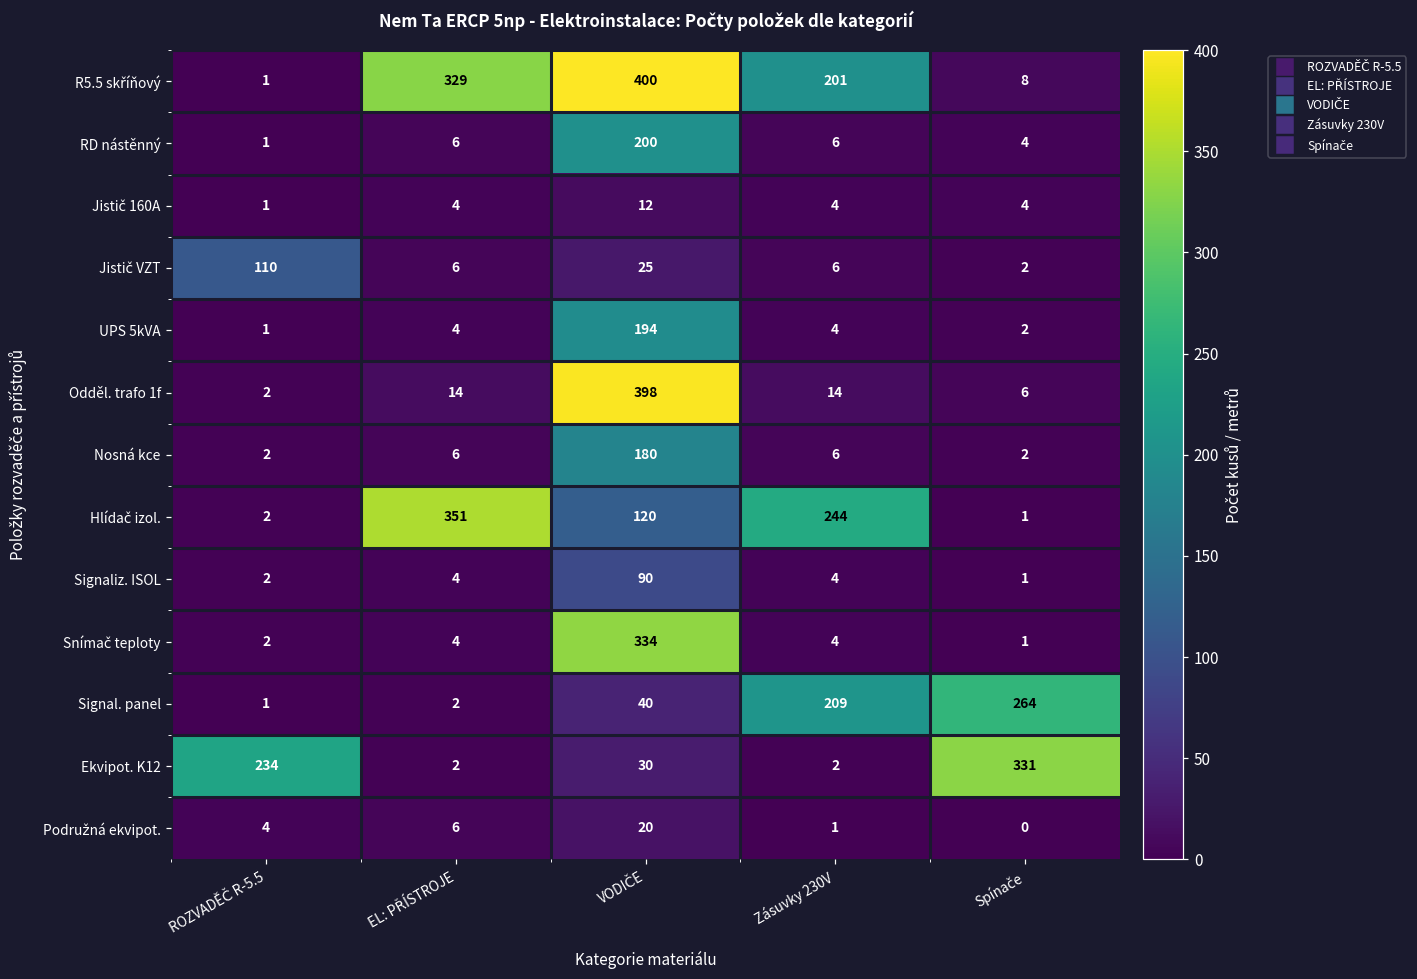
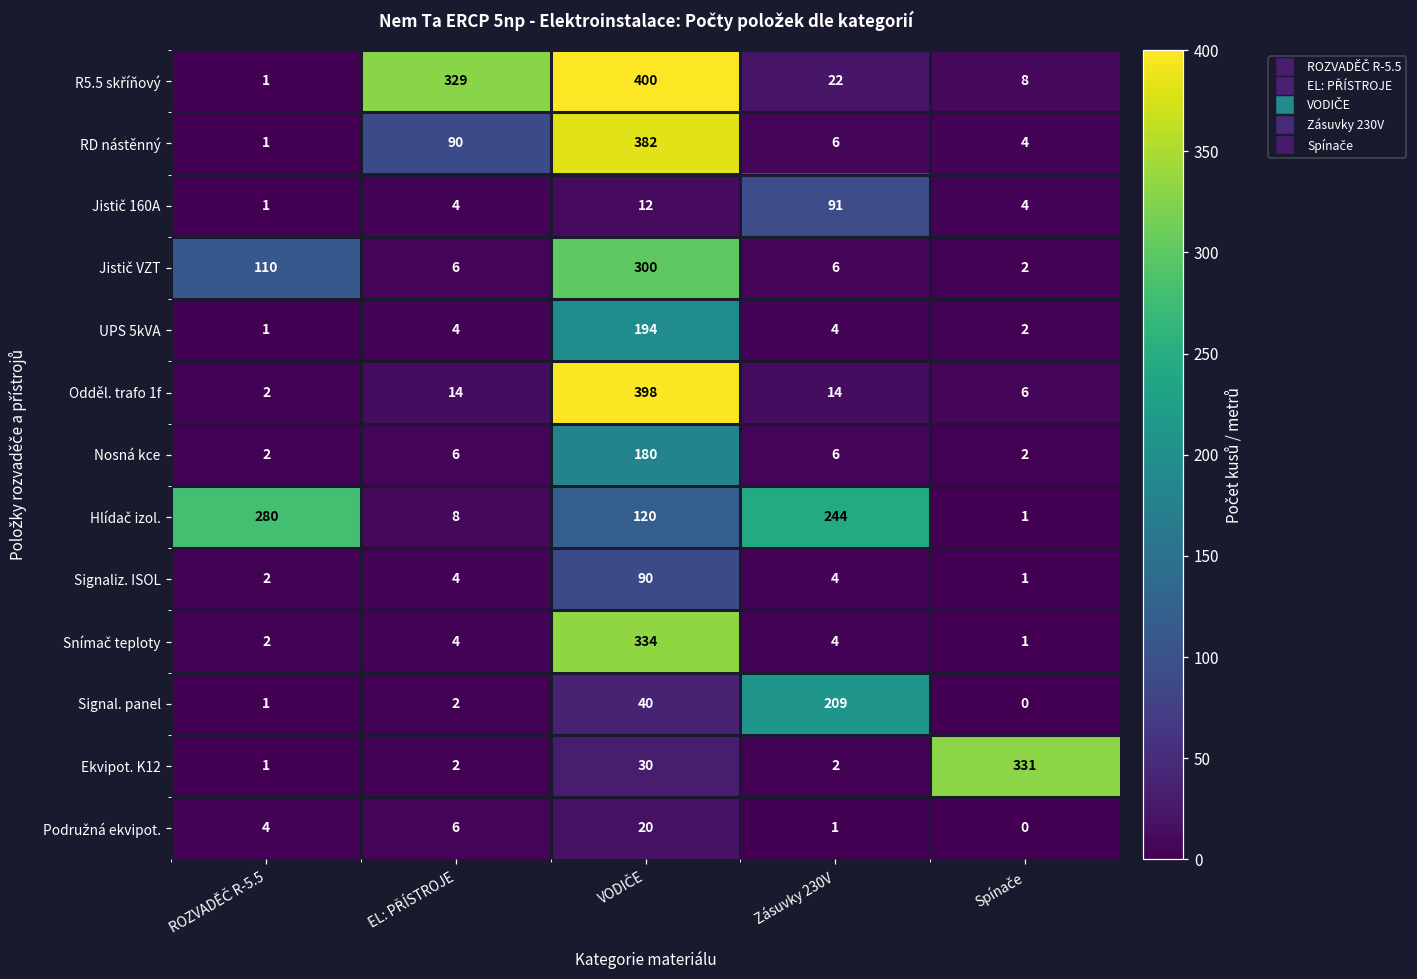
R5.5 skříňový, Zásuvky 230V: 201 -> 22
RD nástěnný, EL: PŘÍSTROJE: 6 -> 90
RD nástěnný, VODIČE: 200 -> 382
Jistič 160A, Zásuvky 230V: 4 -> 91
Jistič VZT, VODIČE: 25 -> 300
Hlídač izol., ROZVADĚČ R-5.5: 2 -> 280
Hlídač izol., EL: PŘÍSTROJE: 351 -> 8
Signal. panel, Spínače: 264 -> 0
Ekvipot. K12, ROZVADĚČ R-5.5: 234 -> 1
